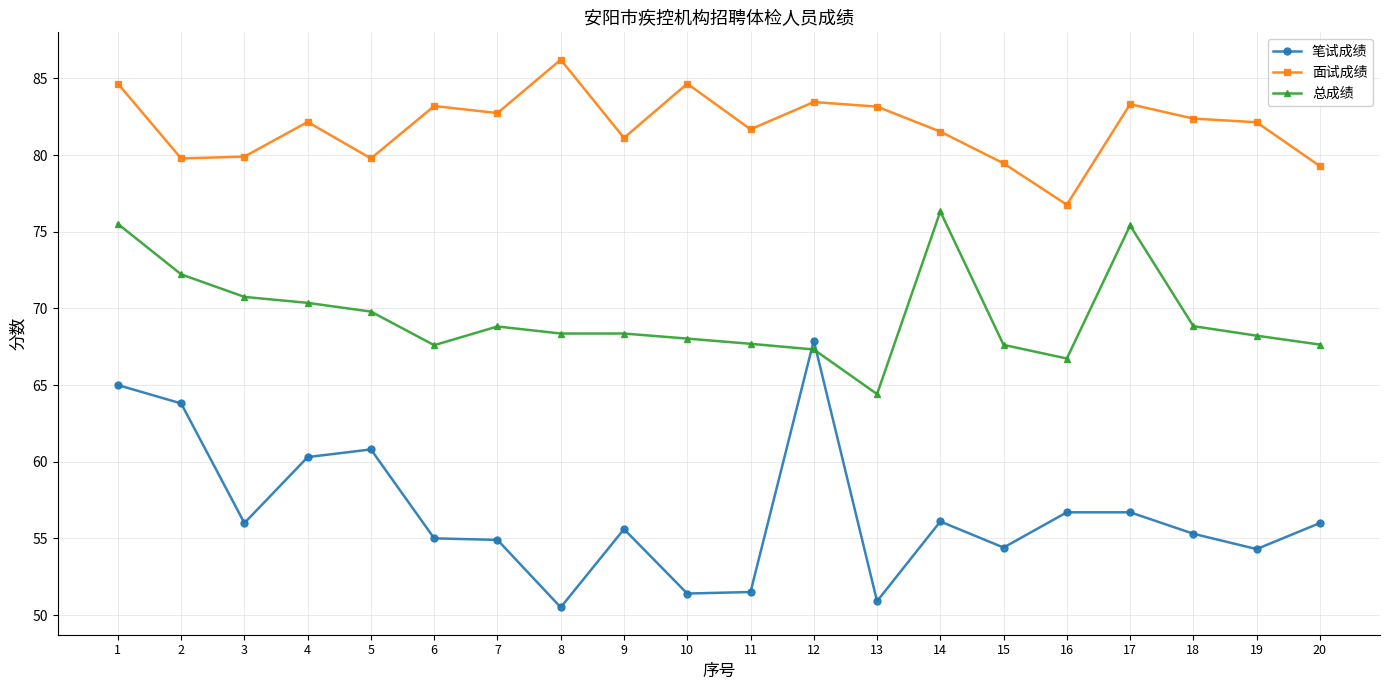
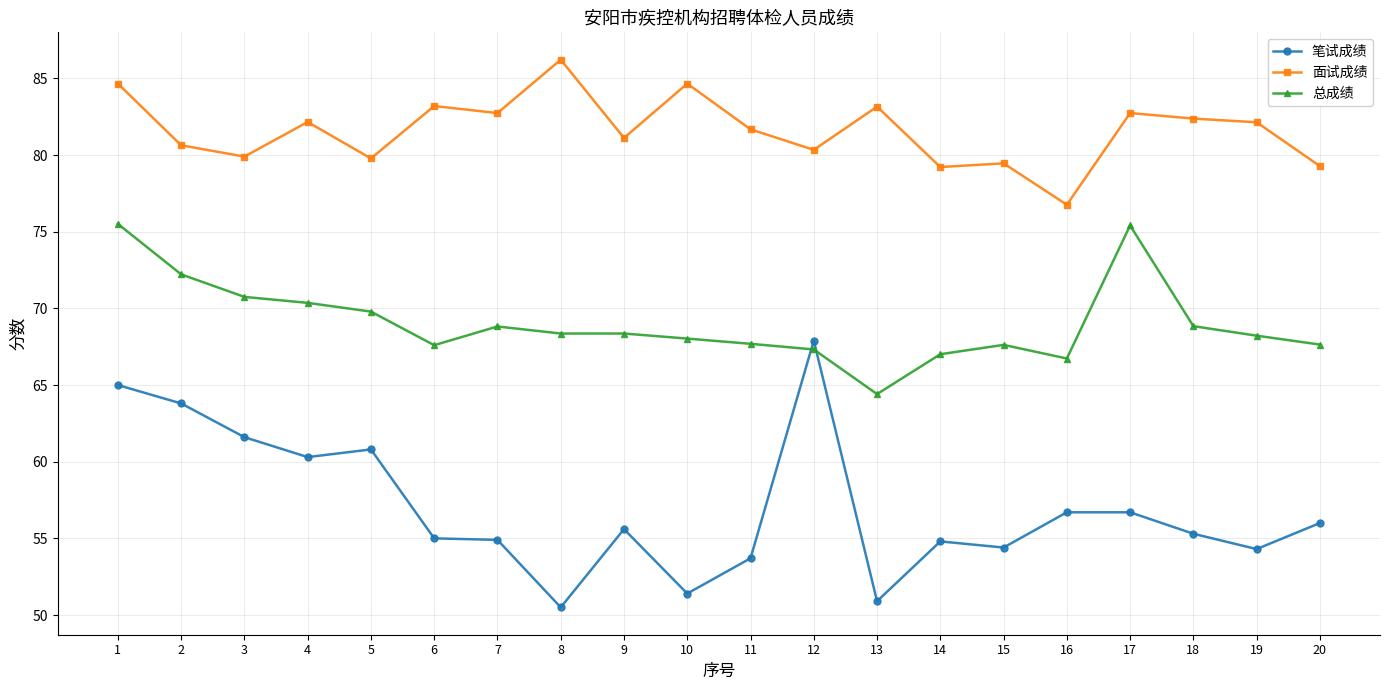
面试成绩, 2: 79.8 -> 80.6
笔试成绩, 3: 56.0 -> 61.6
笔试成绩, 11: 51.5 -> 53.7
面试成绩, 12: 83.5 -> 80.3
笔试成绩, 14: 56.1 -> 54.8
面试成绩, 14: 81.5 -> 79.2
总成绩, 14: 76.3 -> 67.0
面试成绩, 17: 83.3 -> 82.7
